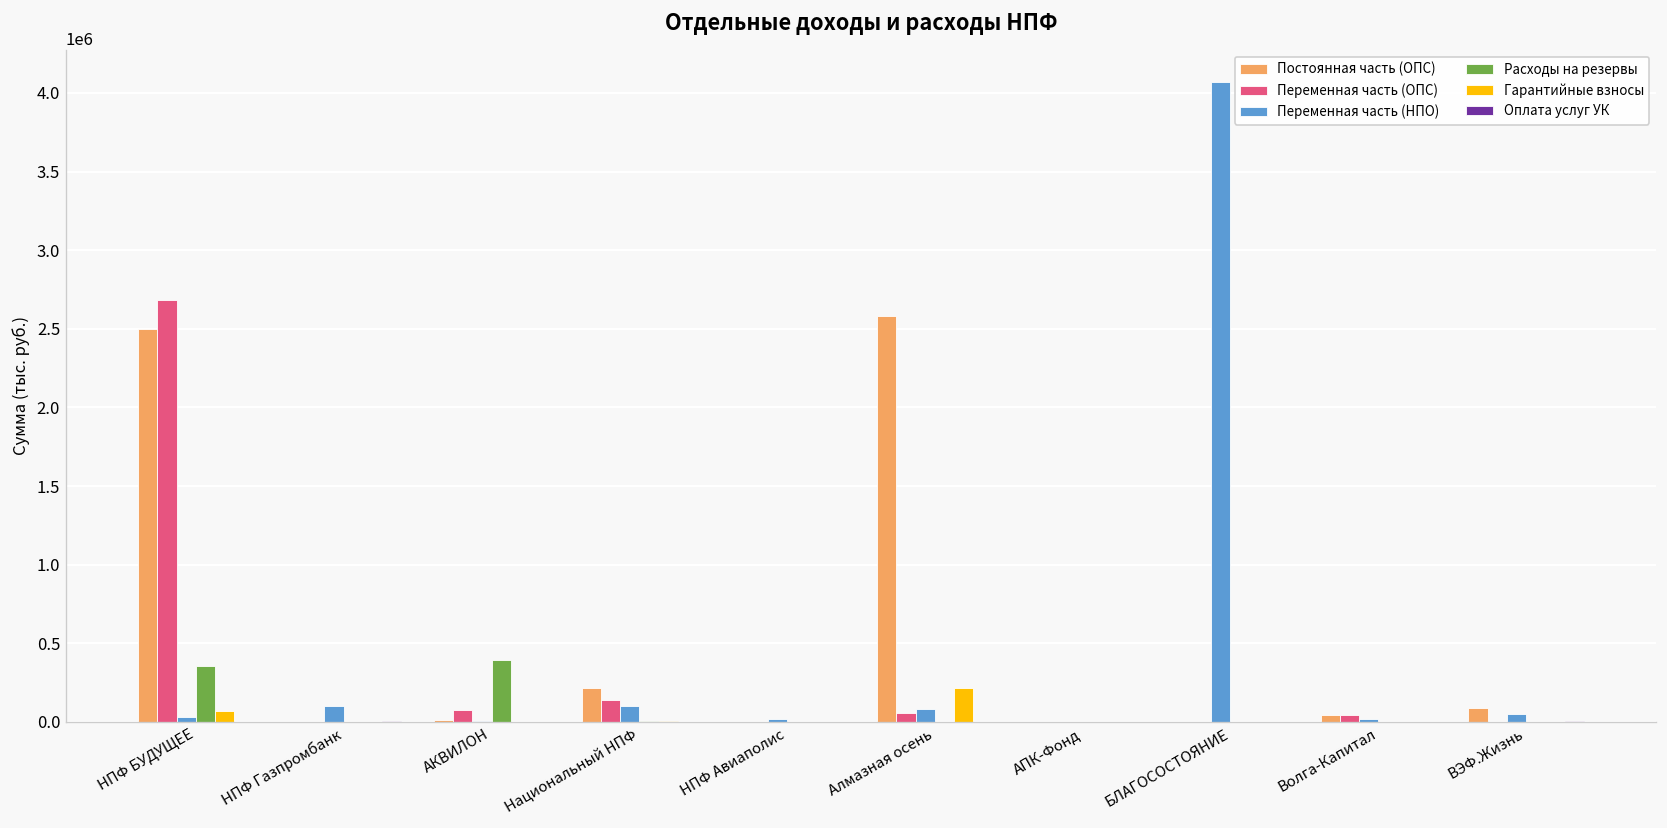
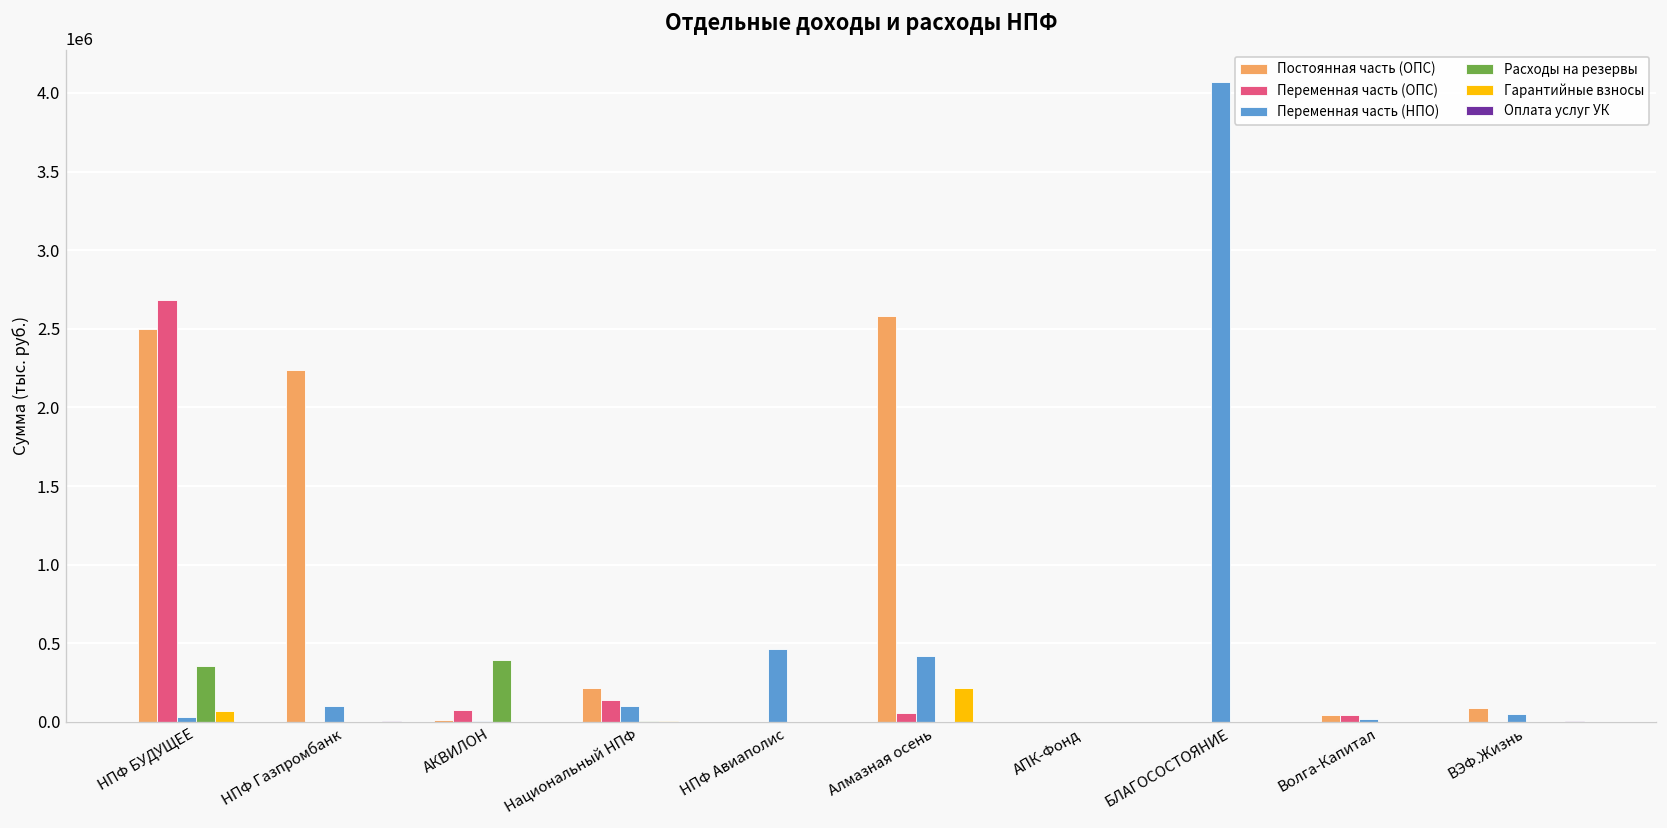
Постоянная часть (ОПС), НПФ Газпромбанк: 0 -> 2240000
Переменная часть (НПО), НПФ Авиаполис: 10000 -> 460000
Переменная часть (НПО), Алмазная осень: 80000 -> 420000
